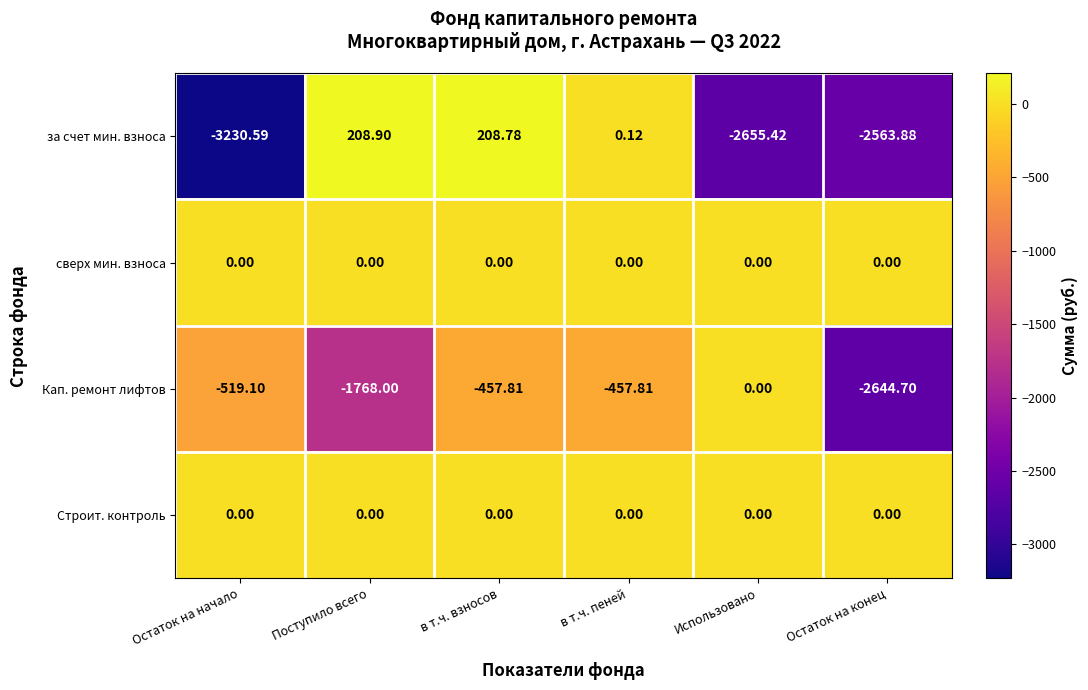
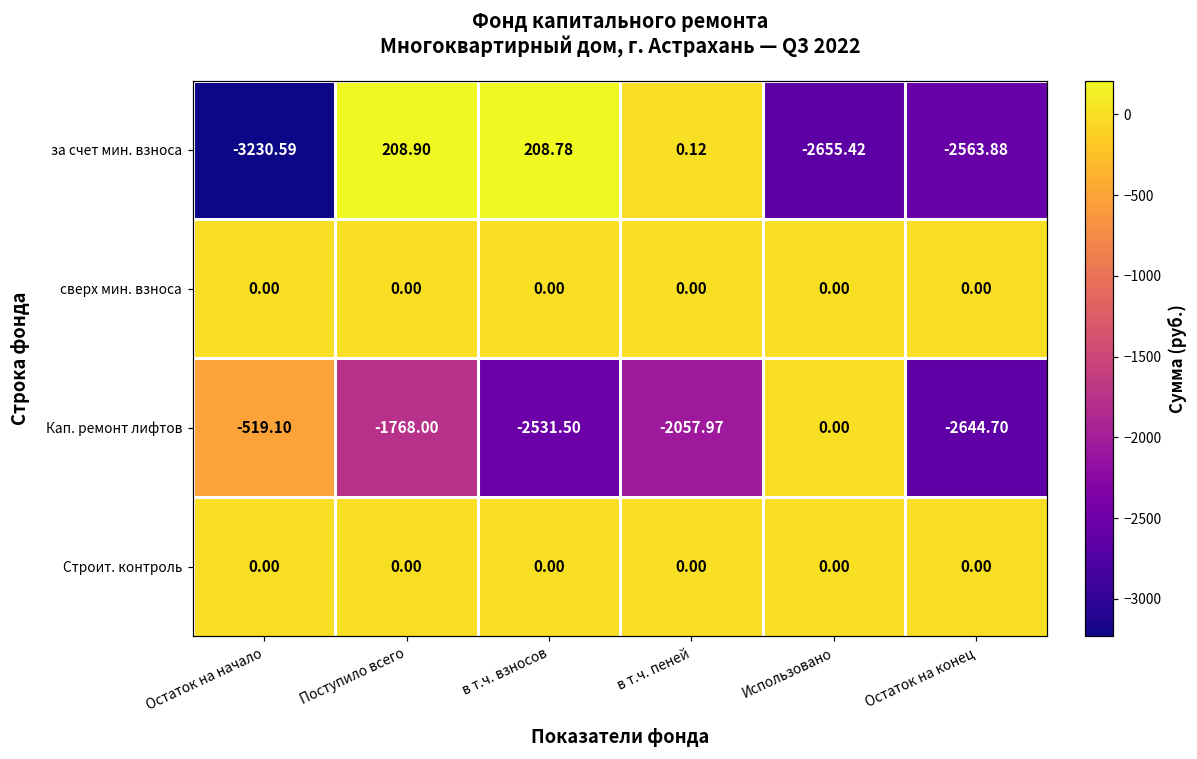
Кап. ремонт лифтов, в т.ч. взносов: -457.81 -> -2531.50
Кап. ремонт лифтов, в т.ч. пеней: -457.81 -> -2057.97
